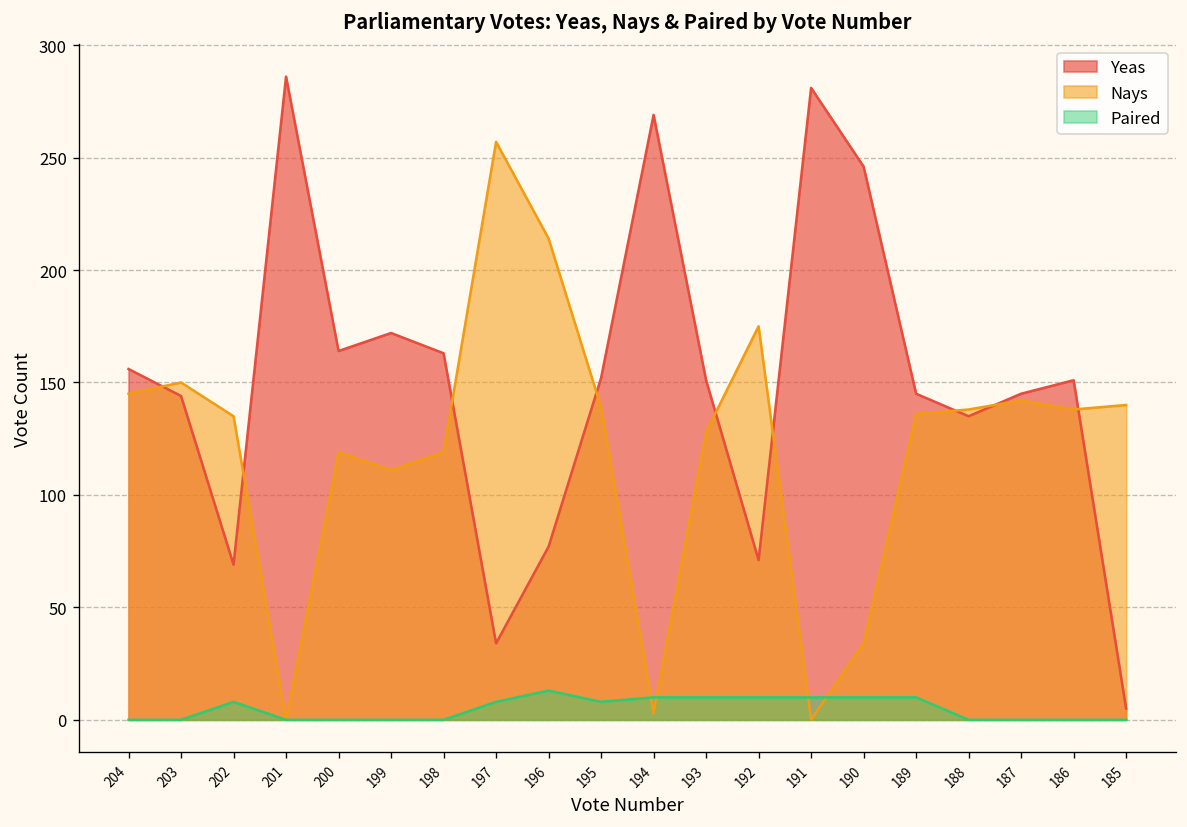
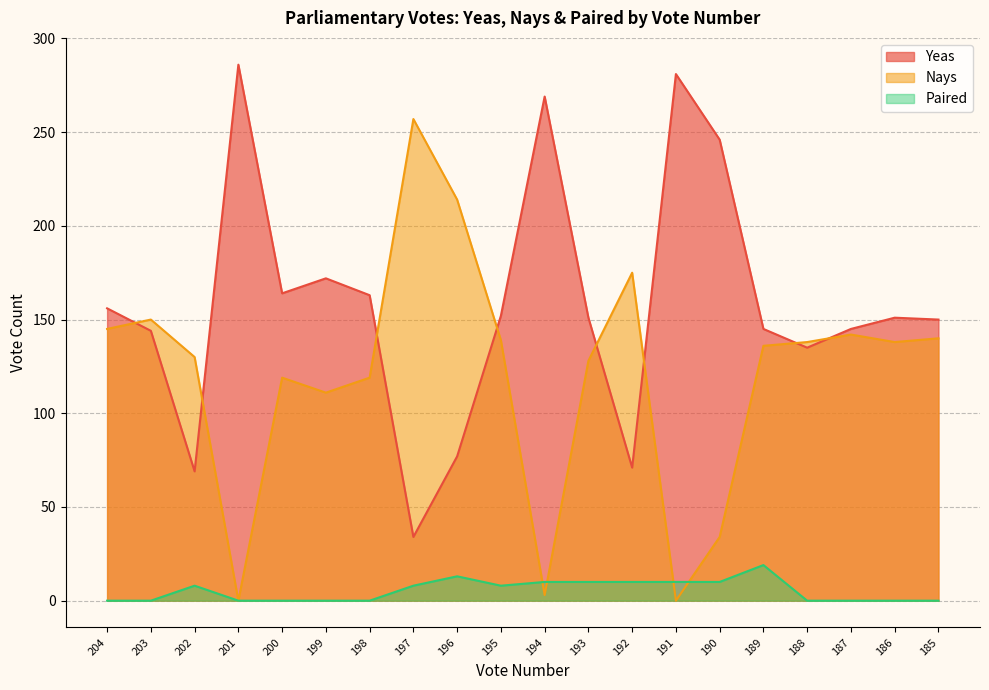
Nays, 202: 135 -> 130
Paired, 189: 10 -> 19
Yeas, 185: 5 -> 150
